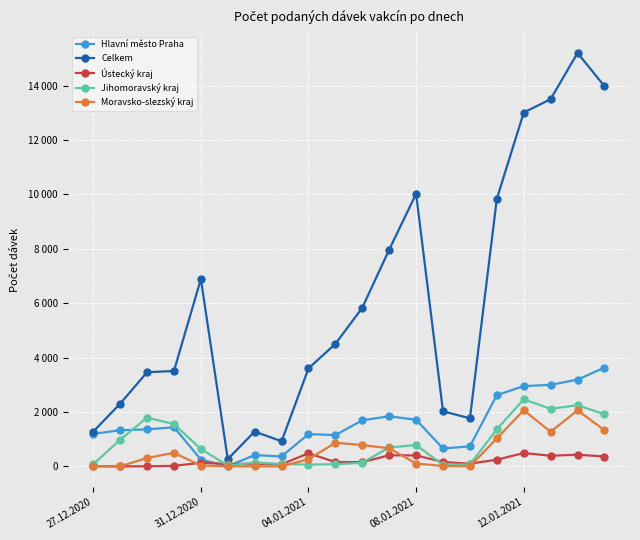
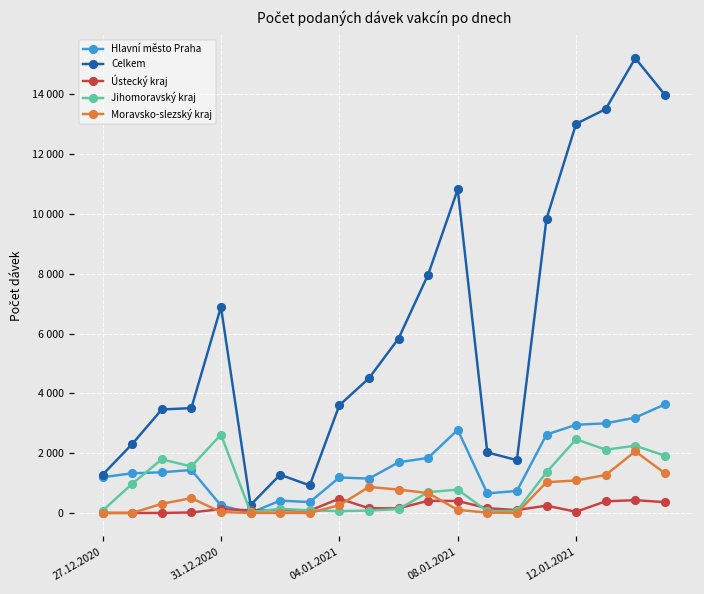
Jihomoravský kraj, 31.12.2020: 600 -> 2600
Hlavní město Praha, 08.01.2021: 1700 -> 2800
Celkem, 08.01.2021: 10000 -> 10800
Ústecký kraj, 12.01.2021: 500 -> 0
Moravsko-slezský kraj, 12.01.2021: 2100 -> 1100
